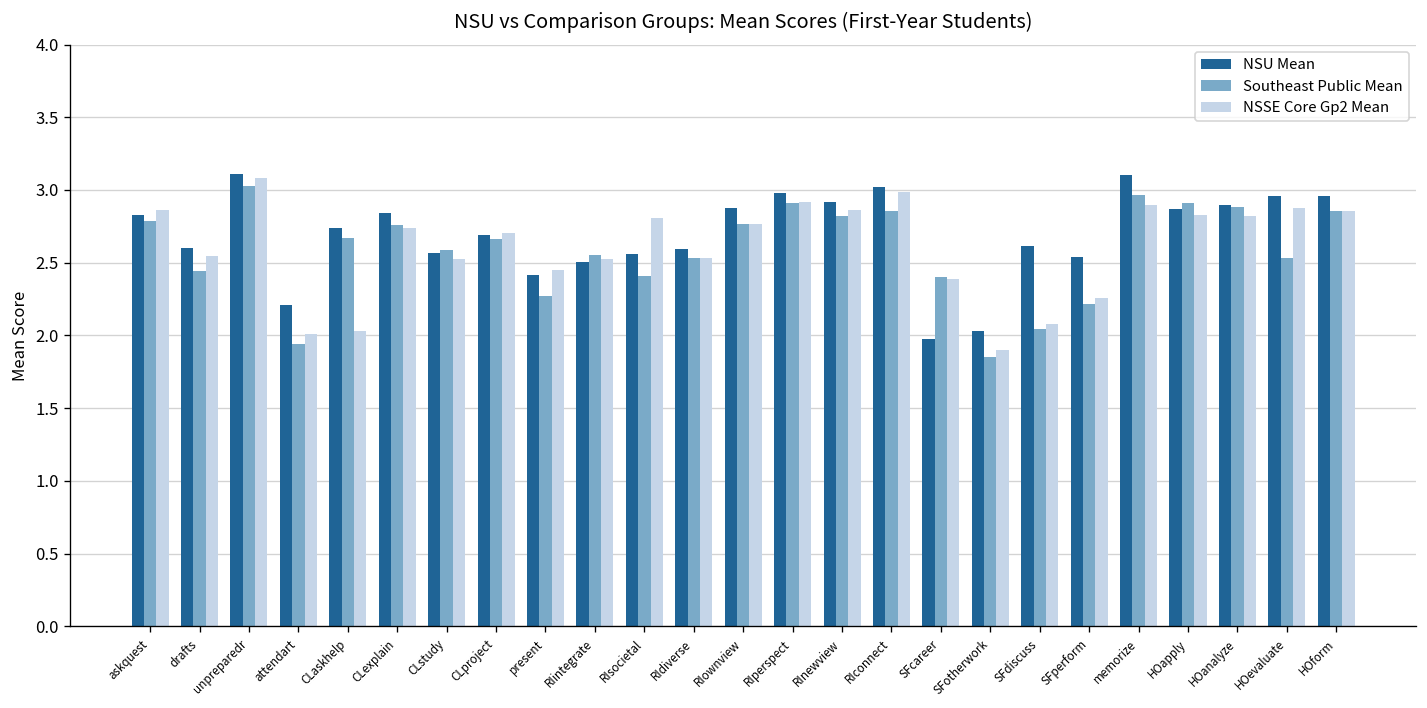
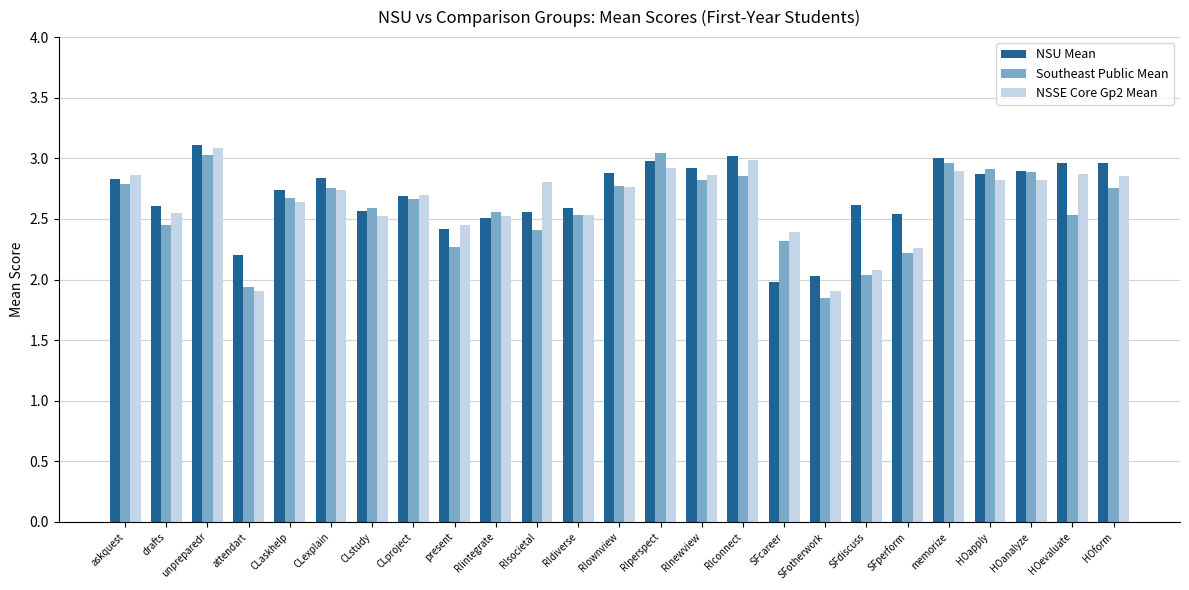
NSSE Core Gp2 Mean, attendart: 2.01 -> 1.91
NSSE Core Gp2 Mean, CLaskhelp: 2.03 -> 2.64
Southeast Public Mean, RIperspect: 2.91 -> 3.04
Southeast Public Mean, SFcareer: 2.40 -> 2.32
NSU Mean, memorize: 3.10 -> 3.00
Southeast Public Mean, HOform: 2.85 -> 2.76
